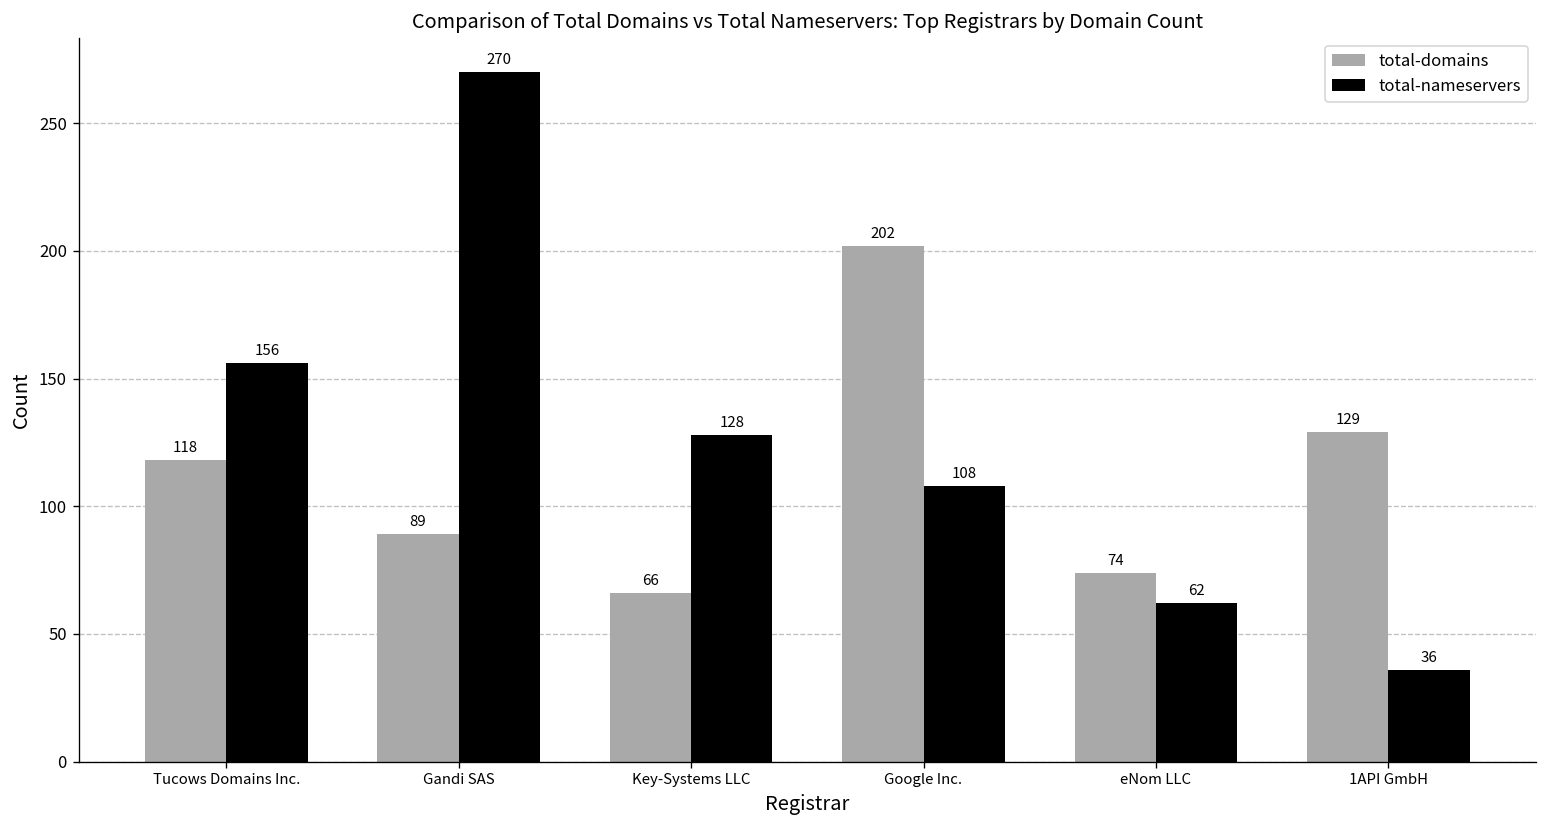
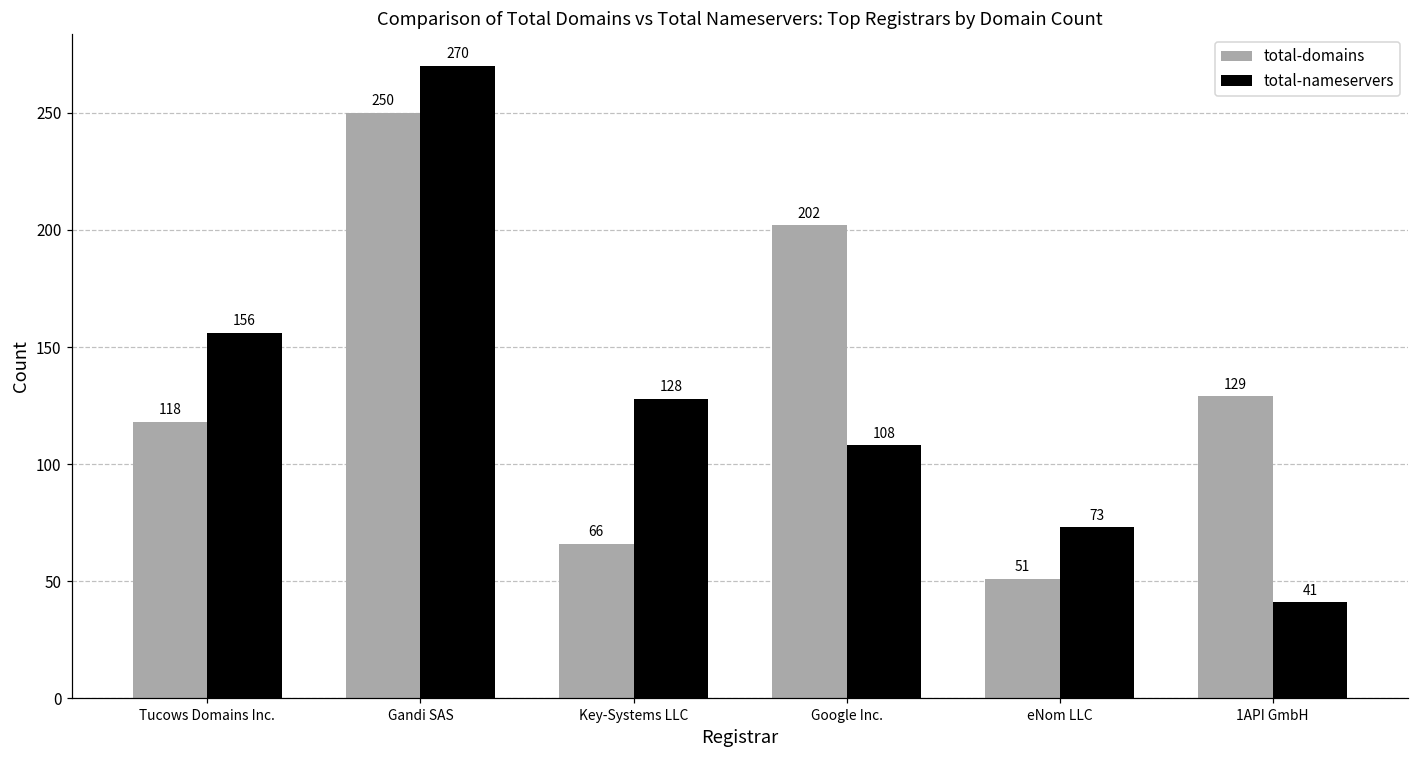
total-domains, Gandi SAS: 89 -> 250
total-domains, eNom LLC: 74 -> 51
total-nameservers, eNom LLC: 62 -> 73
total-nameservers, 1API GmbH: 36 -> 41
